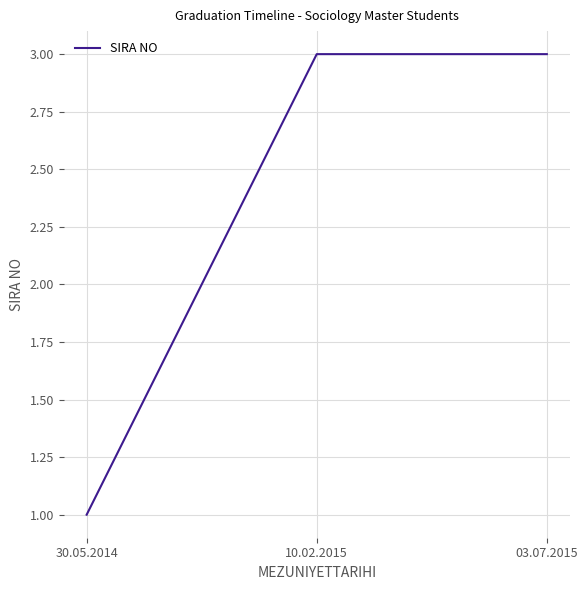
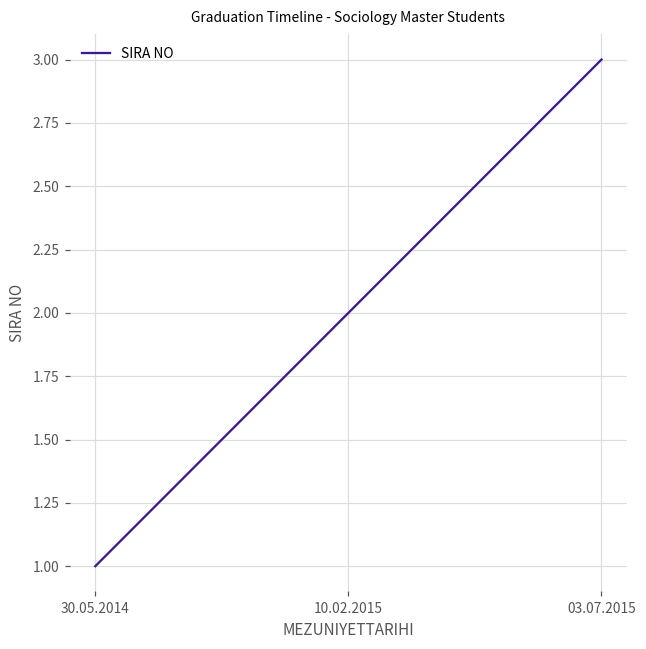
10.02.2015: 3 -> 2
